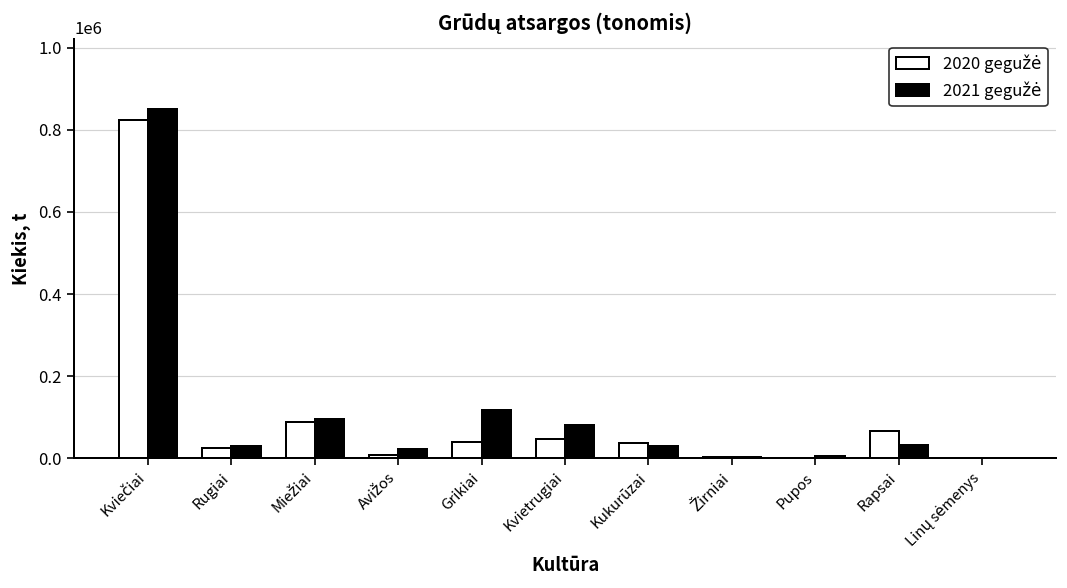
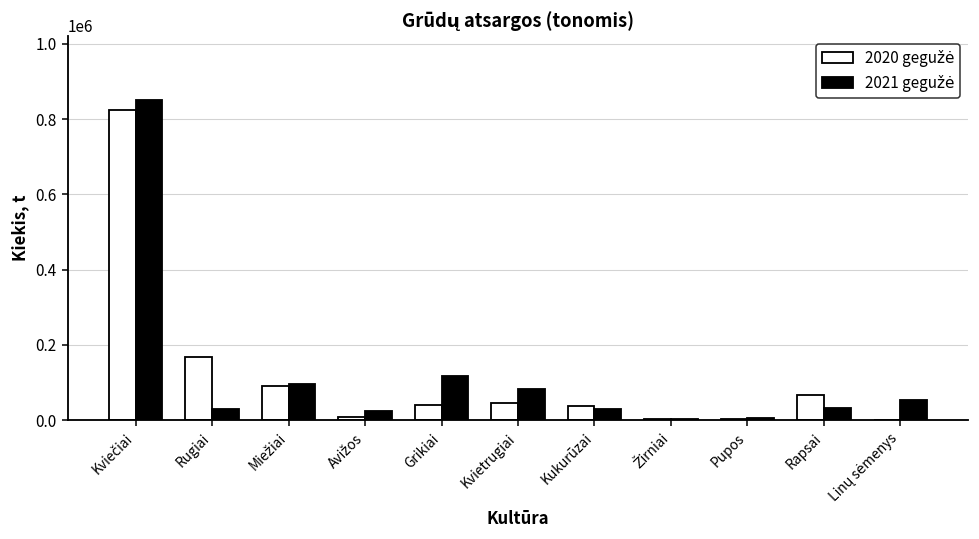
2020 gegužė, Rugiai: 20000 -> 170000
2021 gegužė, Linų sėmenys: 0 -> 50000
